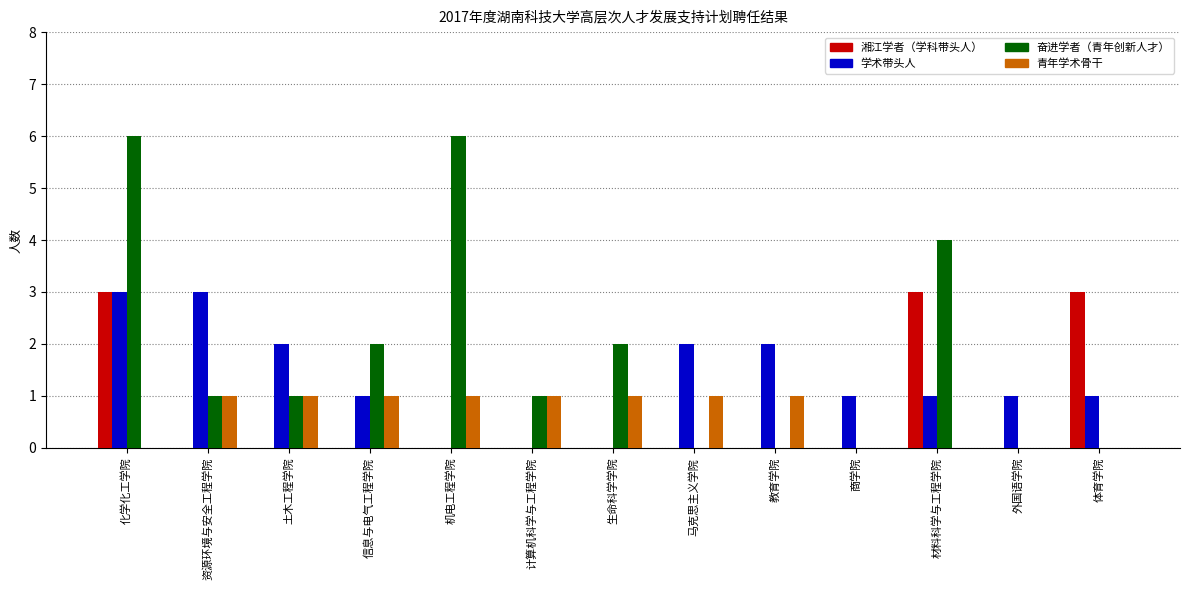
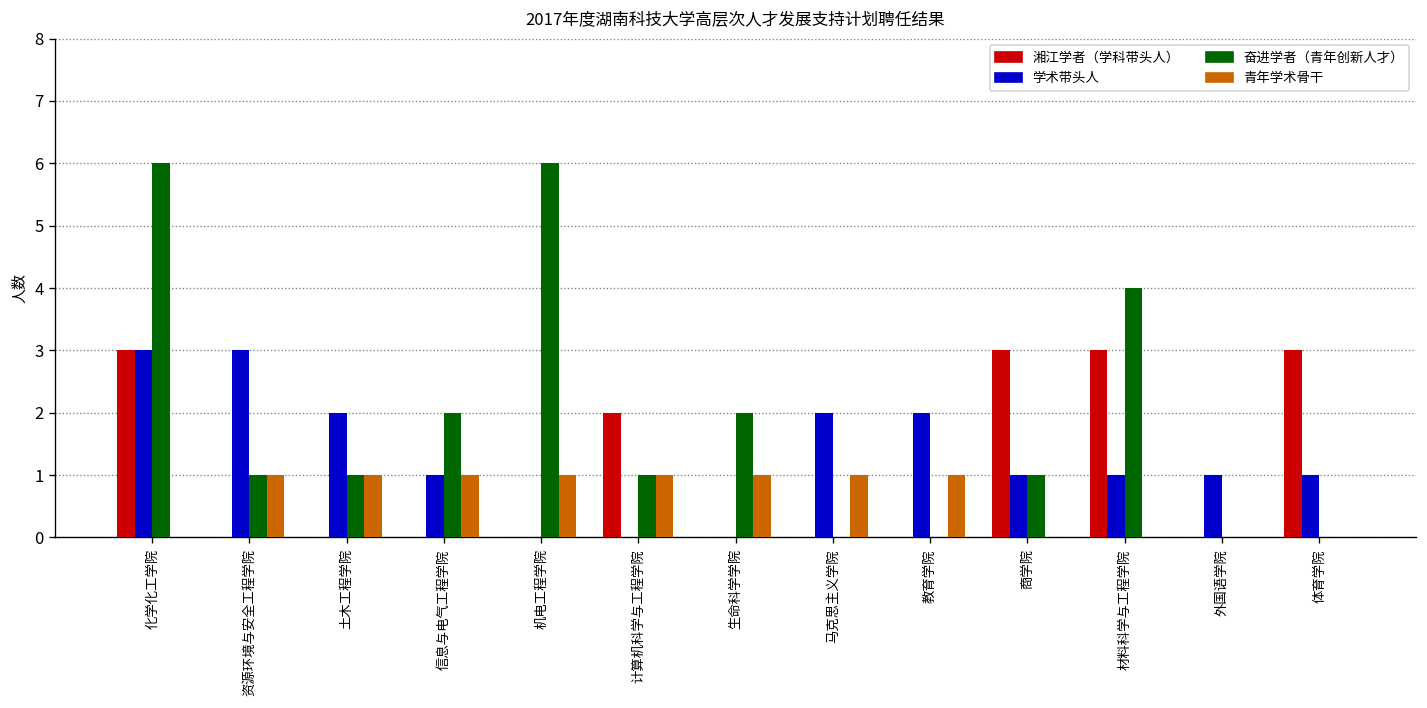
湘江学者（学科带头人）, 计算机科学与工程学院: 0 -> 2
湘江学者（学科带头人）, 商学院: 0 -> 3
奋进学者（青年创新人才）, 商学院: 0 -> 1
